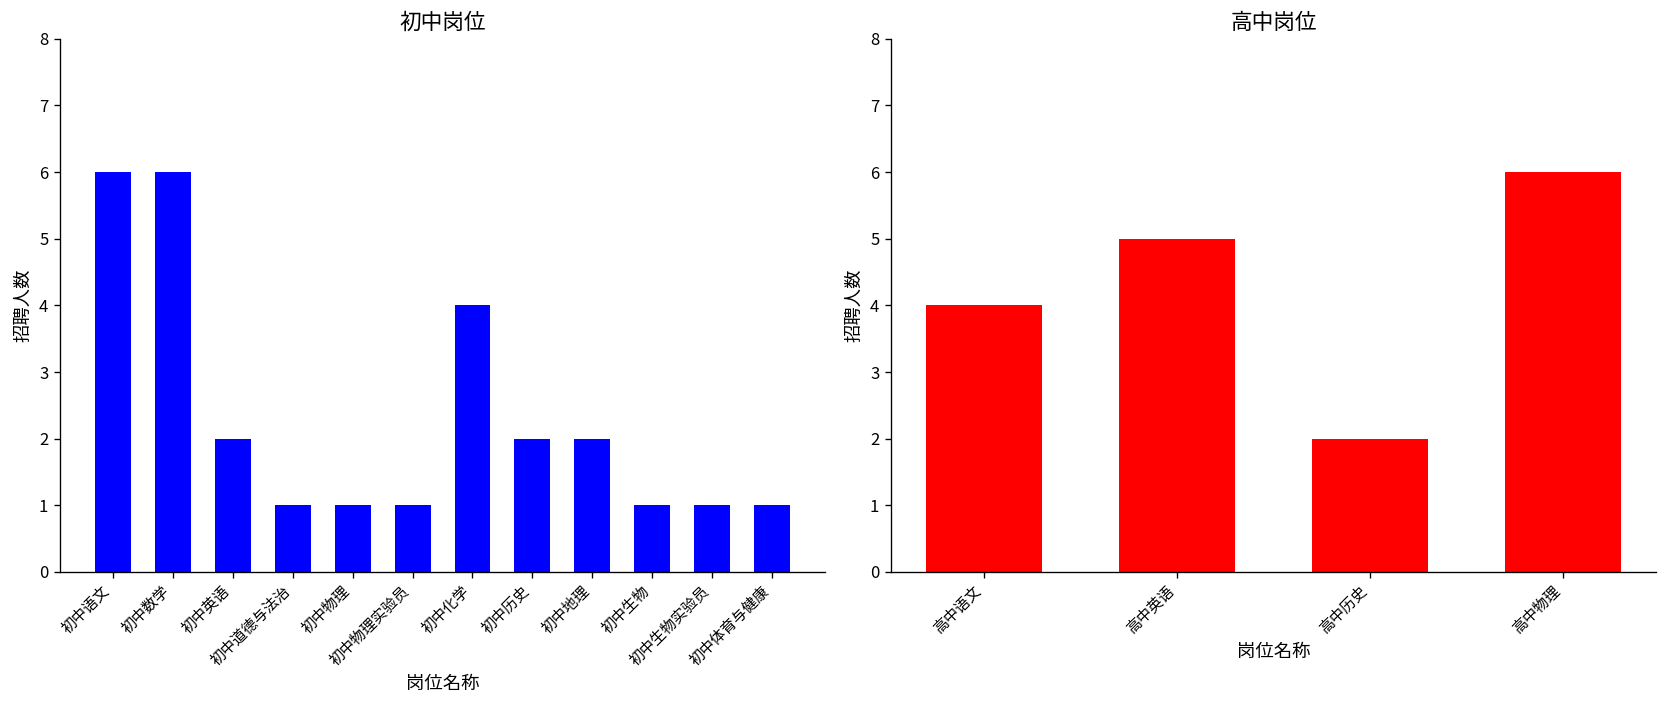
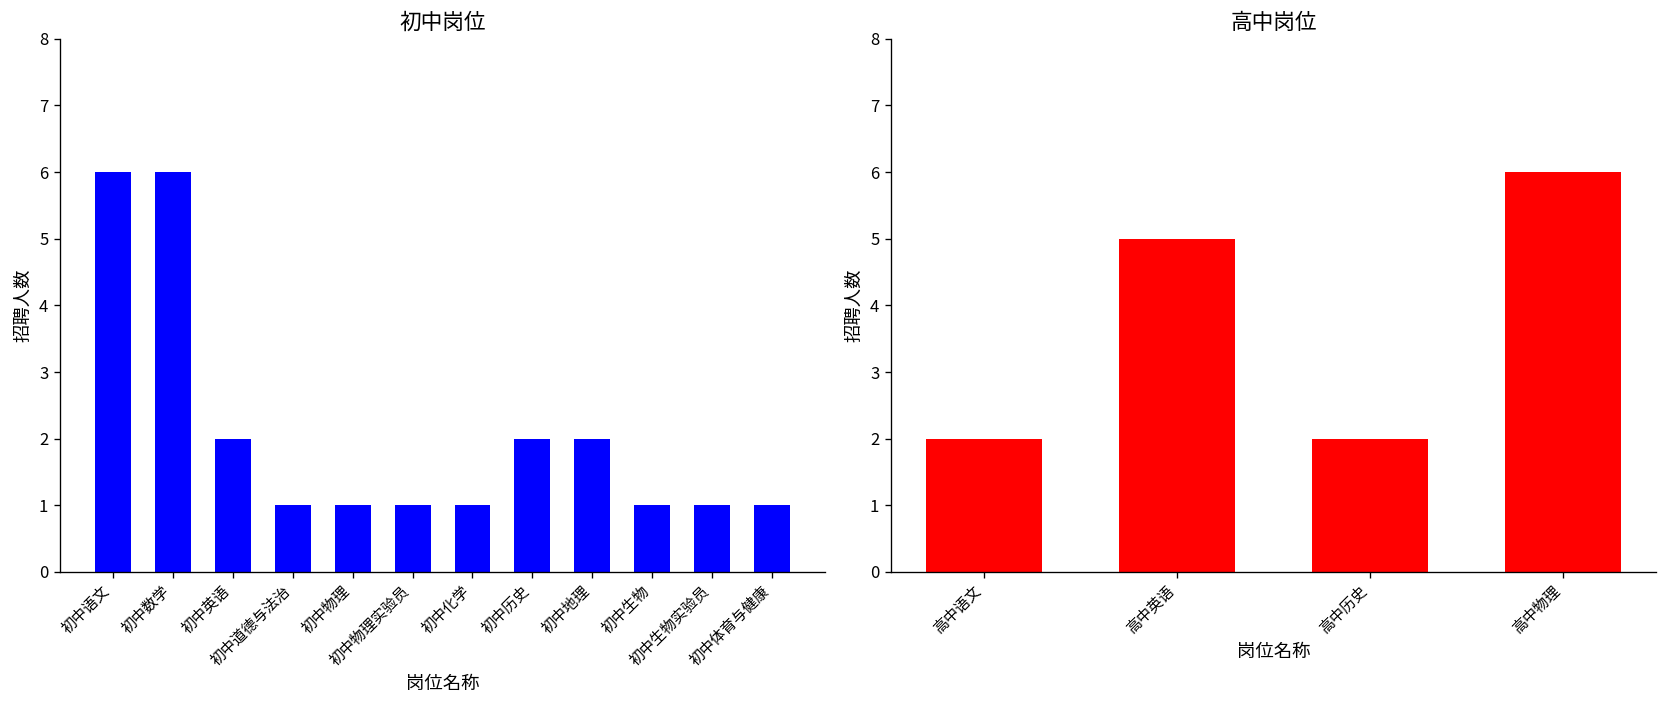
初中岗位, 初中化学: 4 -> 1
高中岗位, 高中语文: 4 -> 2
